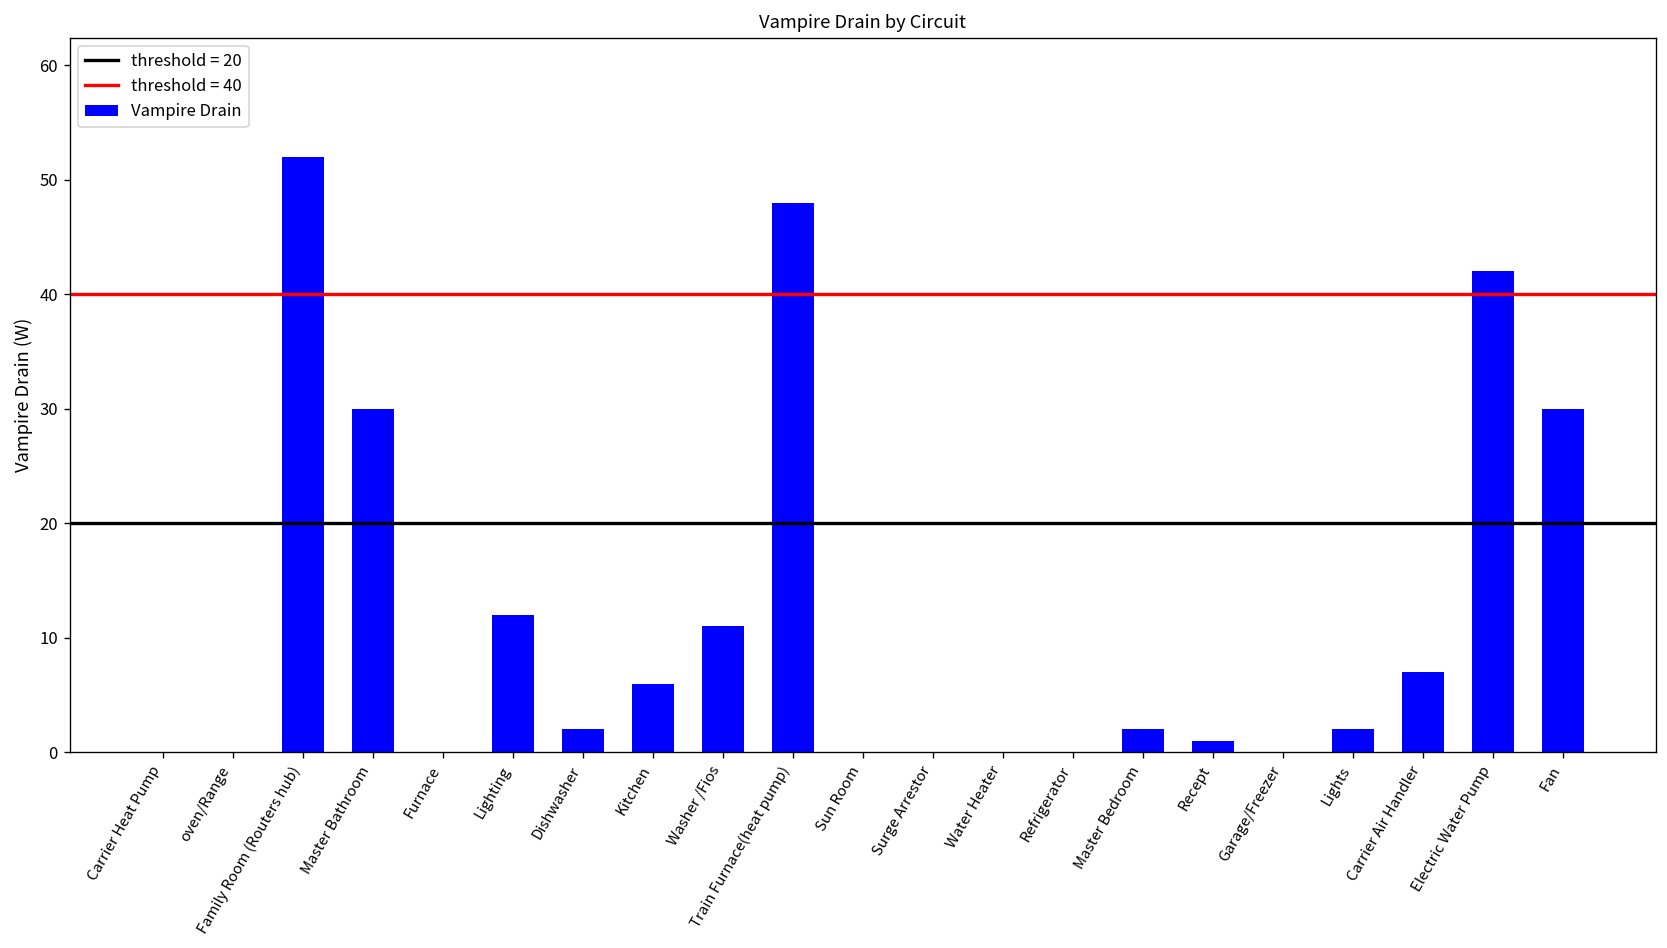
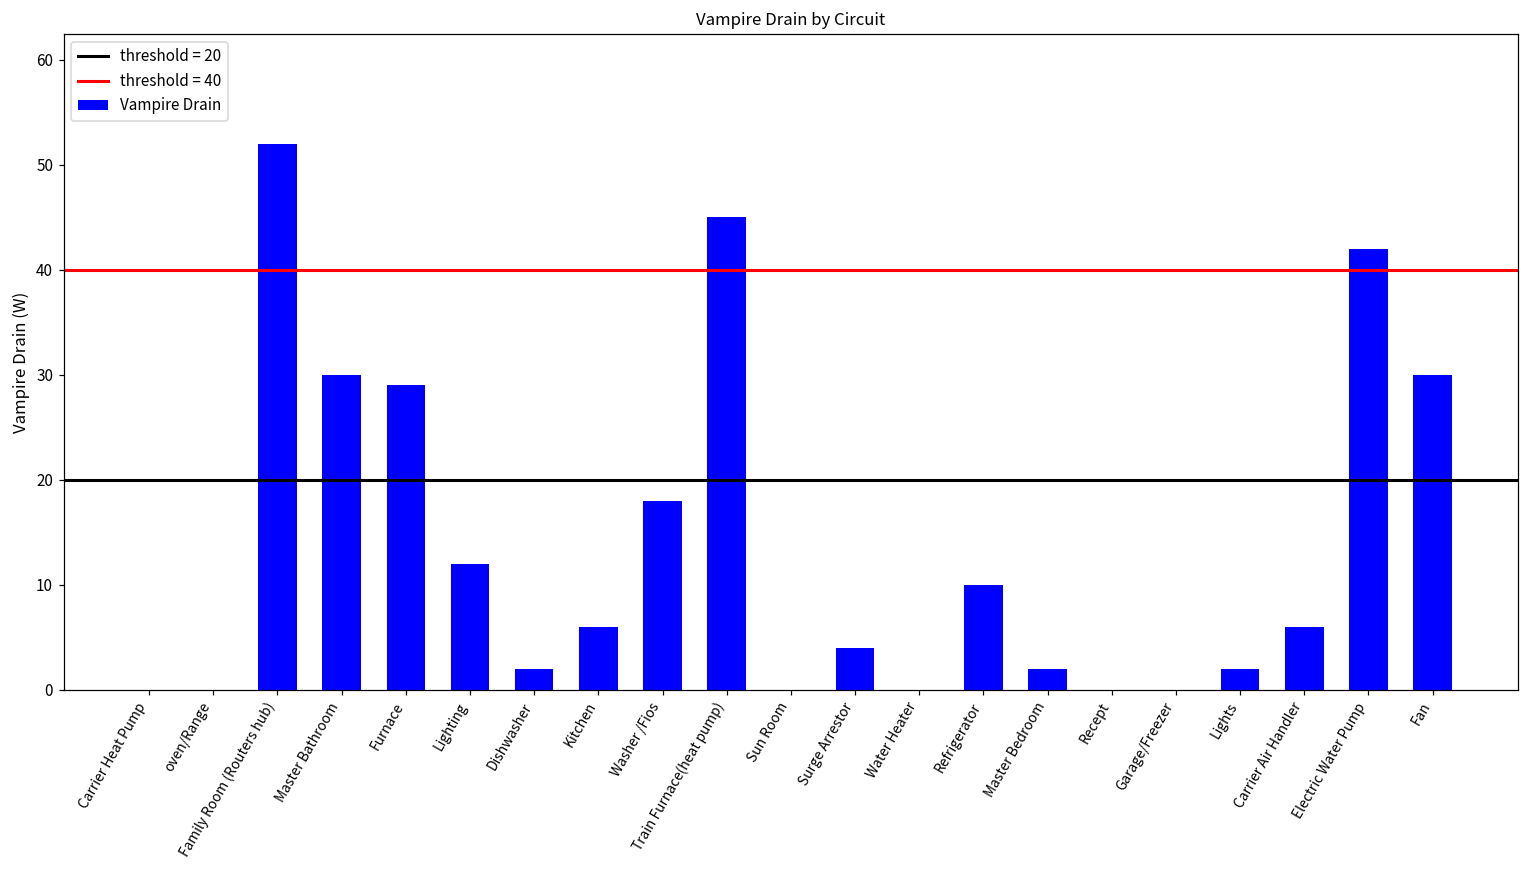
Furnace: 0 -> 29
Washer /Fios: 11 -> 18
Train Furnace(heat pump): 48 -> 45
Surge Arrestor: 0 -> 4
Refrigerator: 0 -> 10
Recept: 1 -> 0
Carrier Air Handler: 7 -> 6
